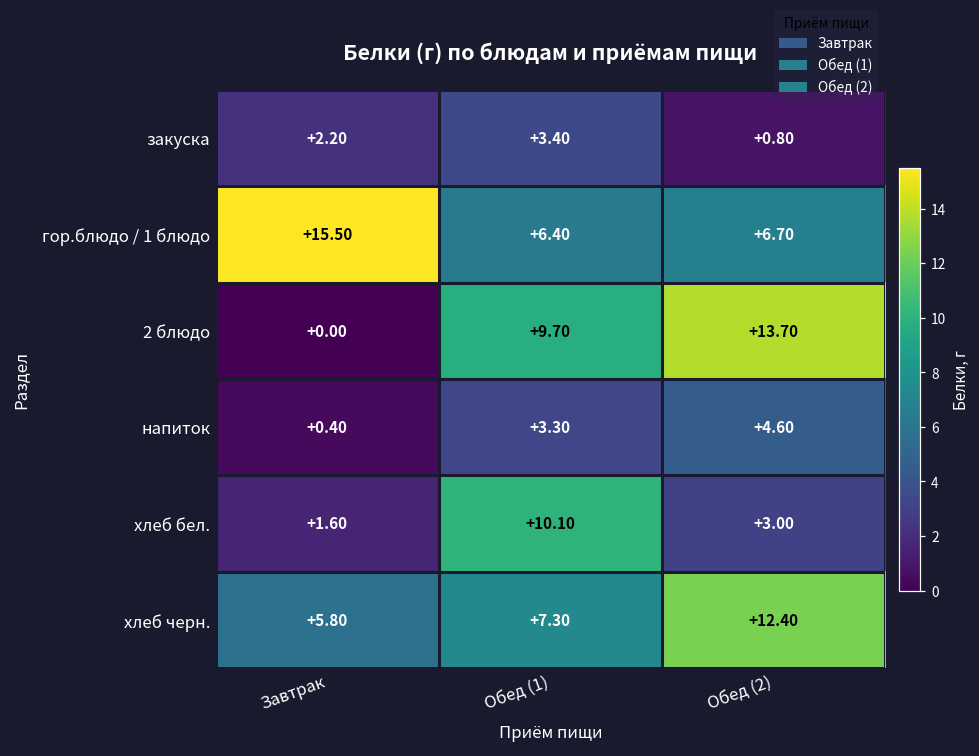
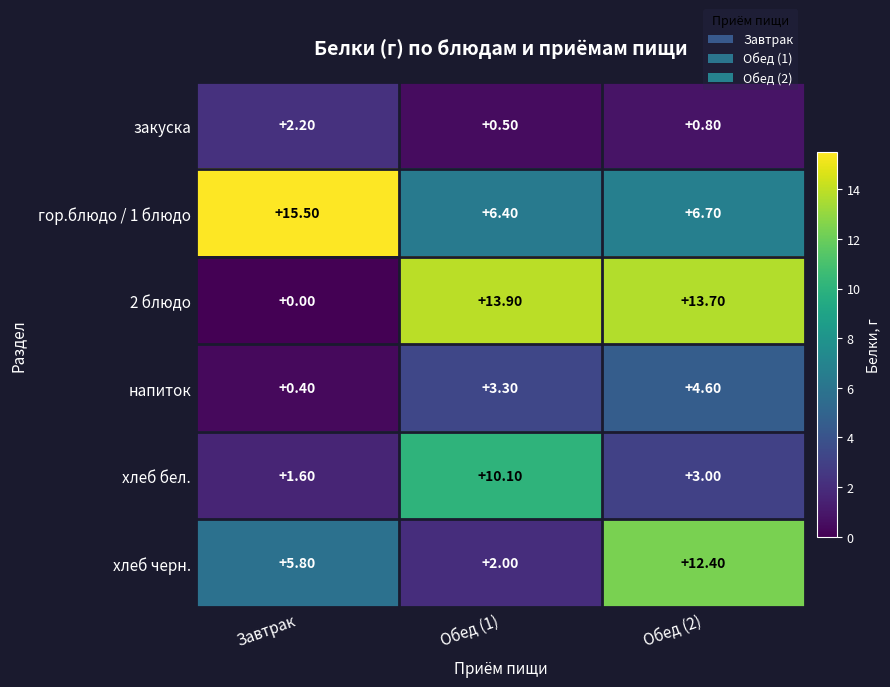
закуска, Обед (1): +3.40 -> +0.50
2 блюдо, Обед (1): +9.70 -> +13.90
хлеб черн., Обед (1): +7.30 -> +2.00
